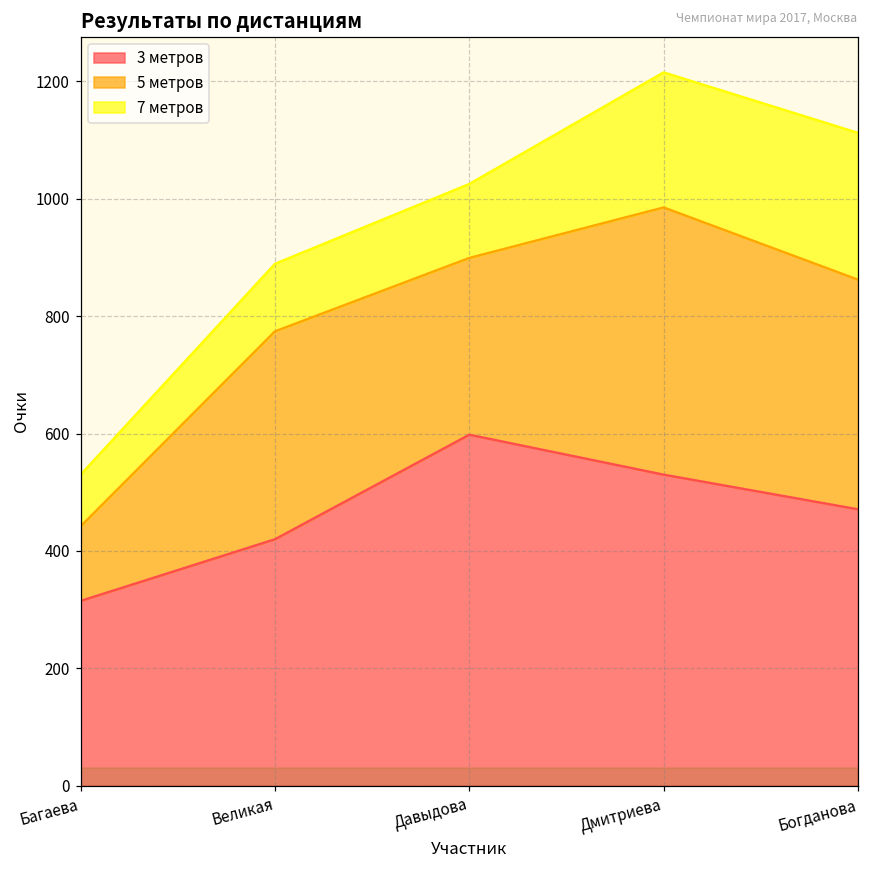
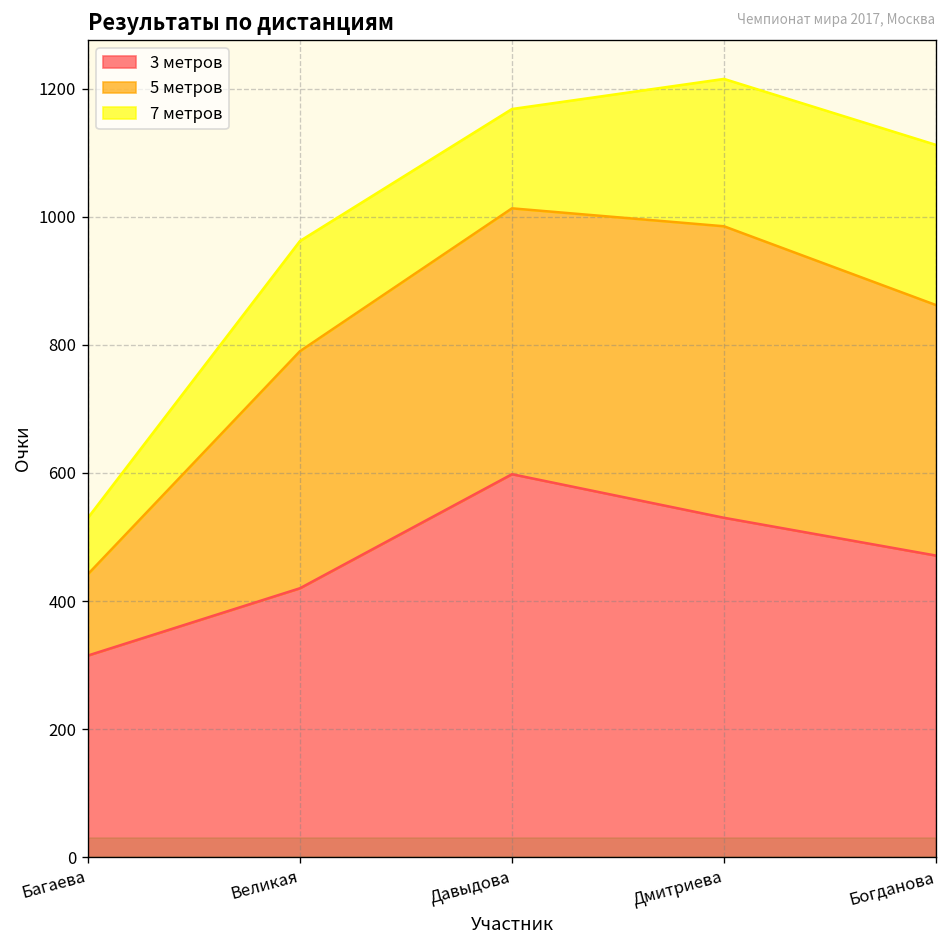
5 метров, Великая: 350 -> 370
7 метров, Великая: 120 -> 170
5 метров, Давыдова: 300 -> 420
7 метров, Давыдова: 130 -> 160
